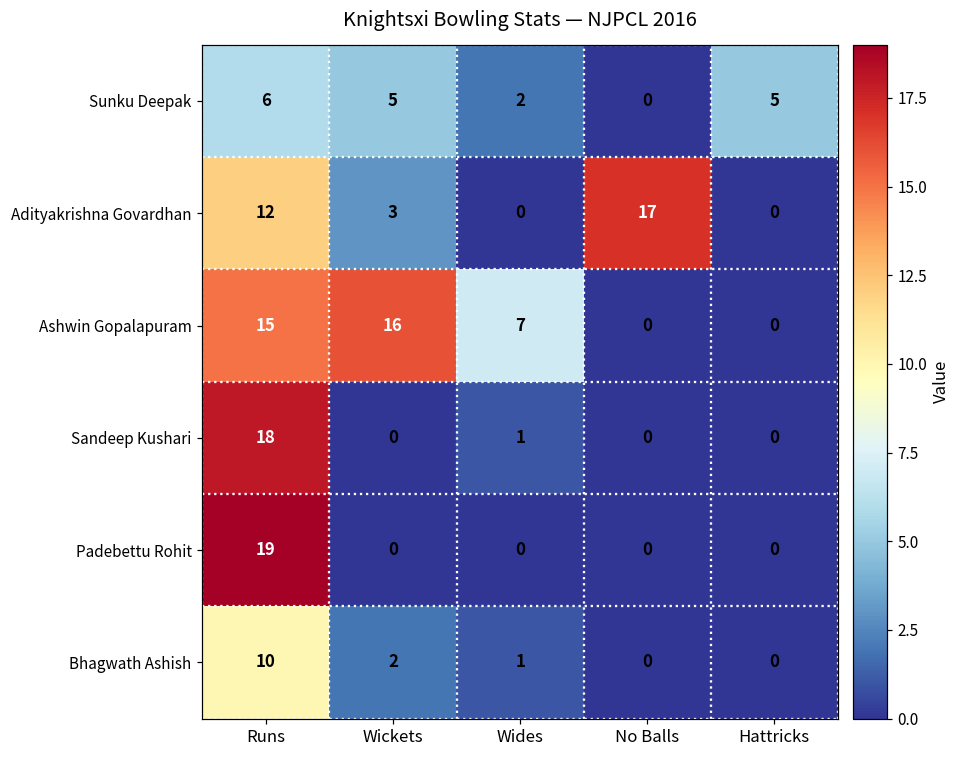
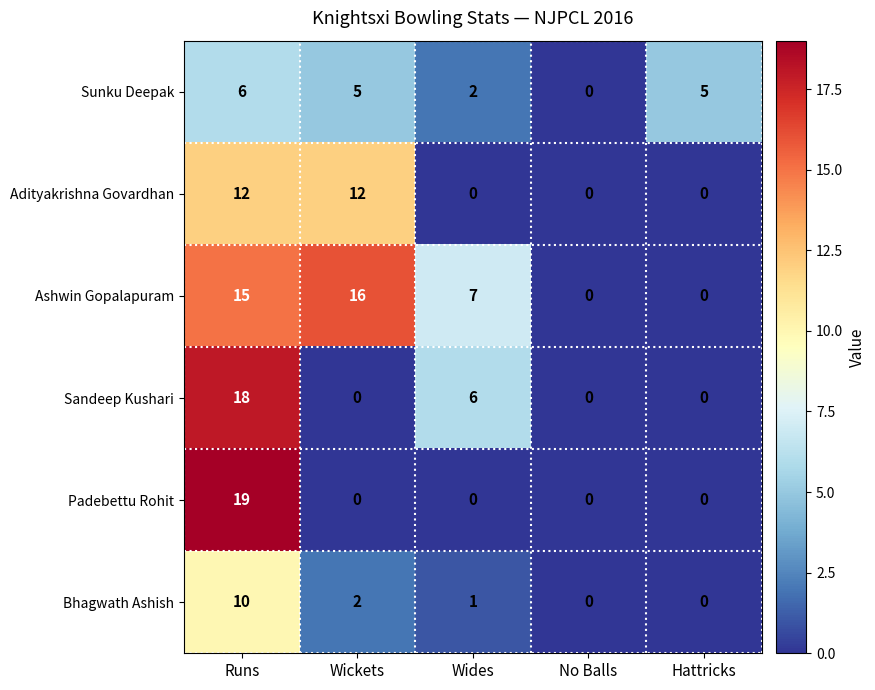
Adityakrishna Govardhan, Wickets: 3 -> 12
Adityakrishna Govardhan, No Balls: 17 -> 0
Sandeep Kushari, Wides: 1 -> 6
